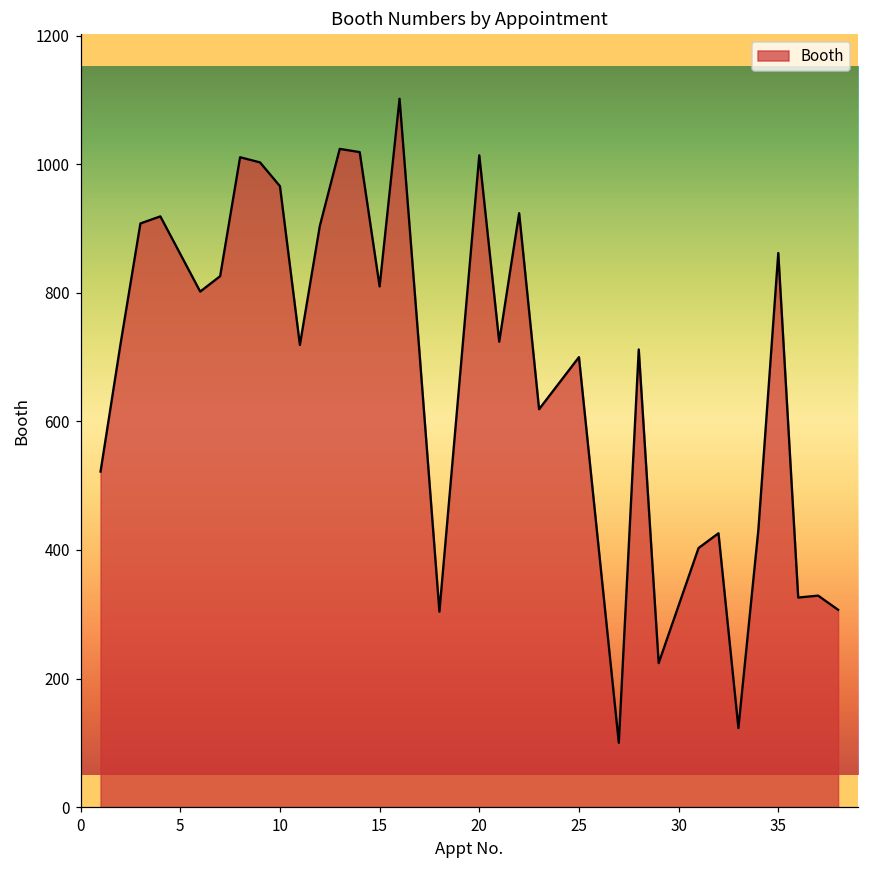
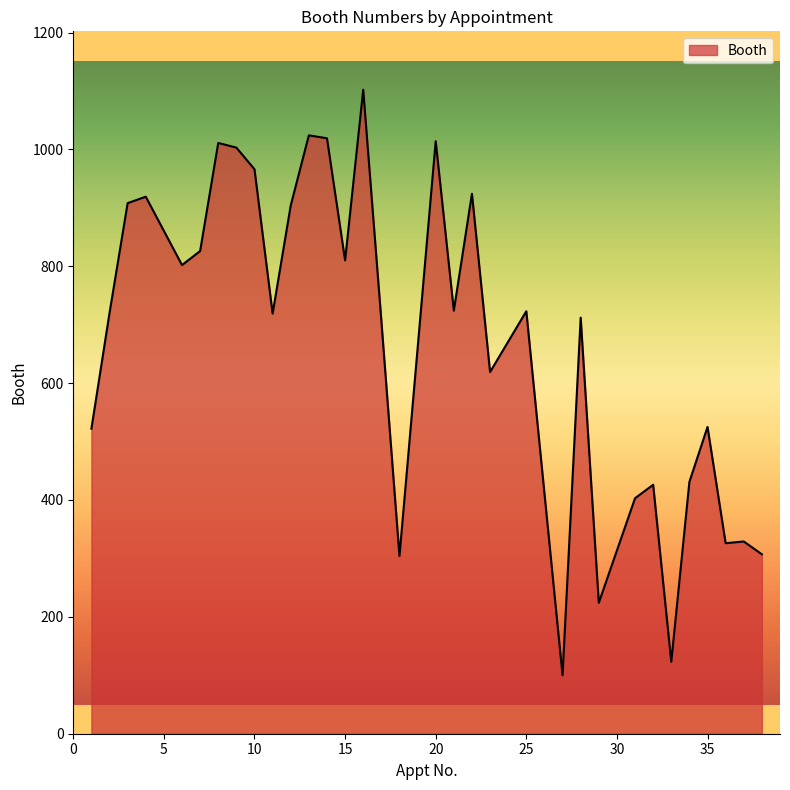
25: 700 -> 720
35: 860 -> 530
